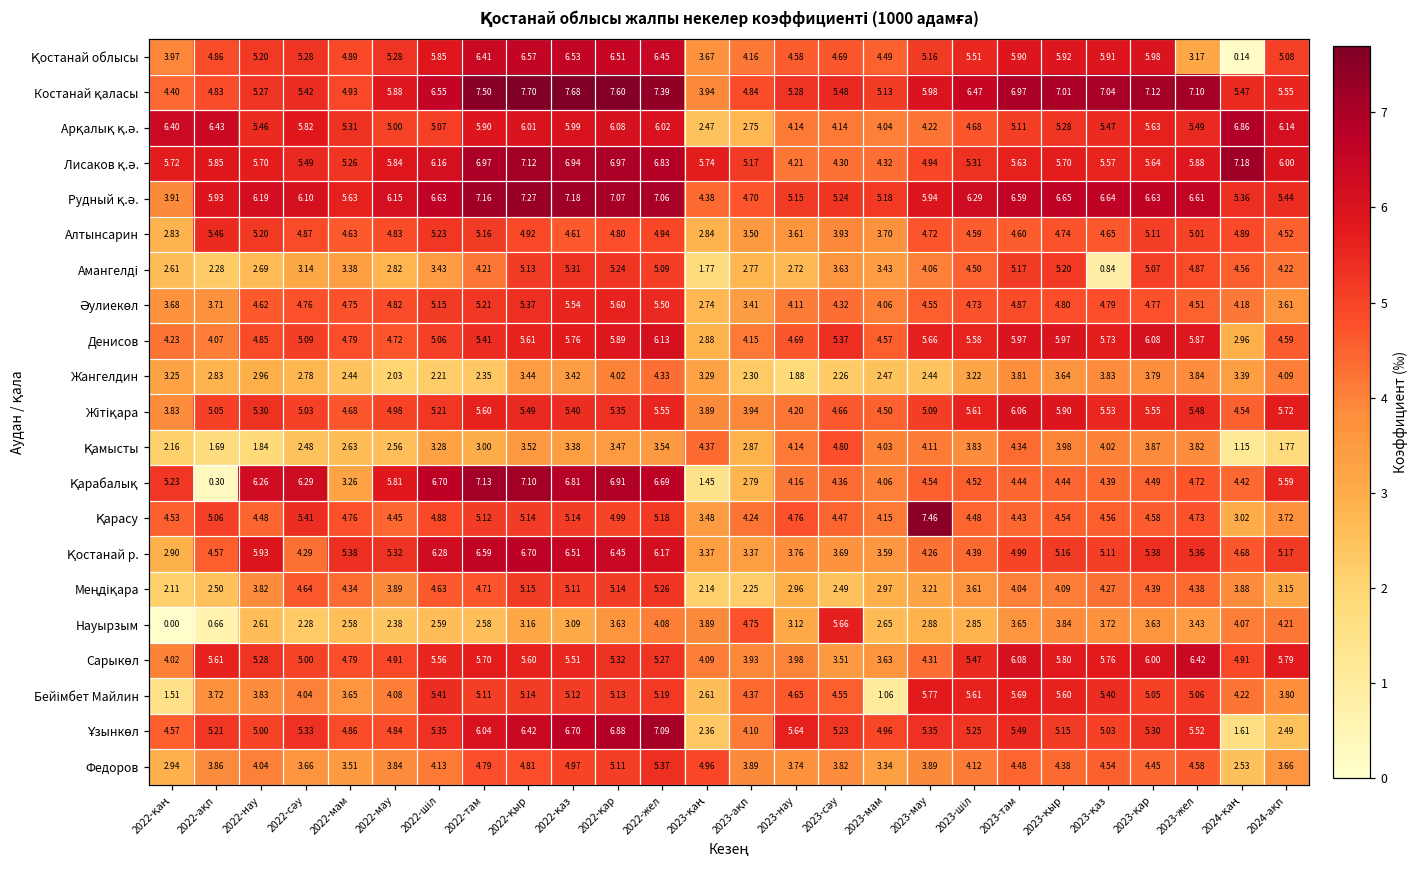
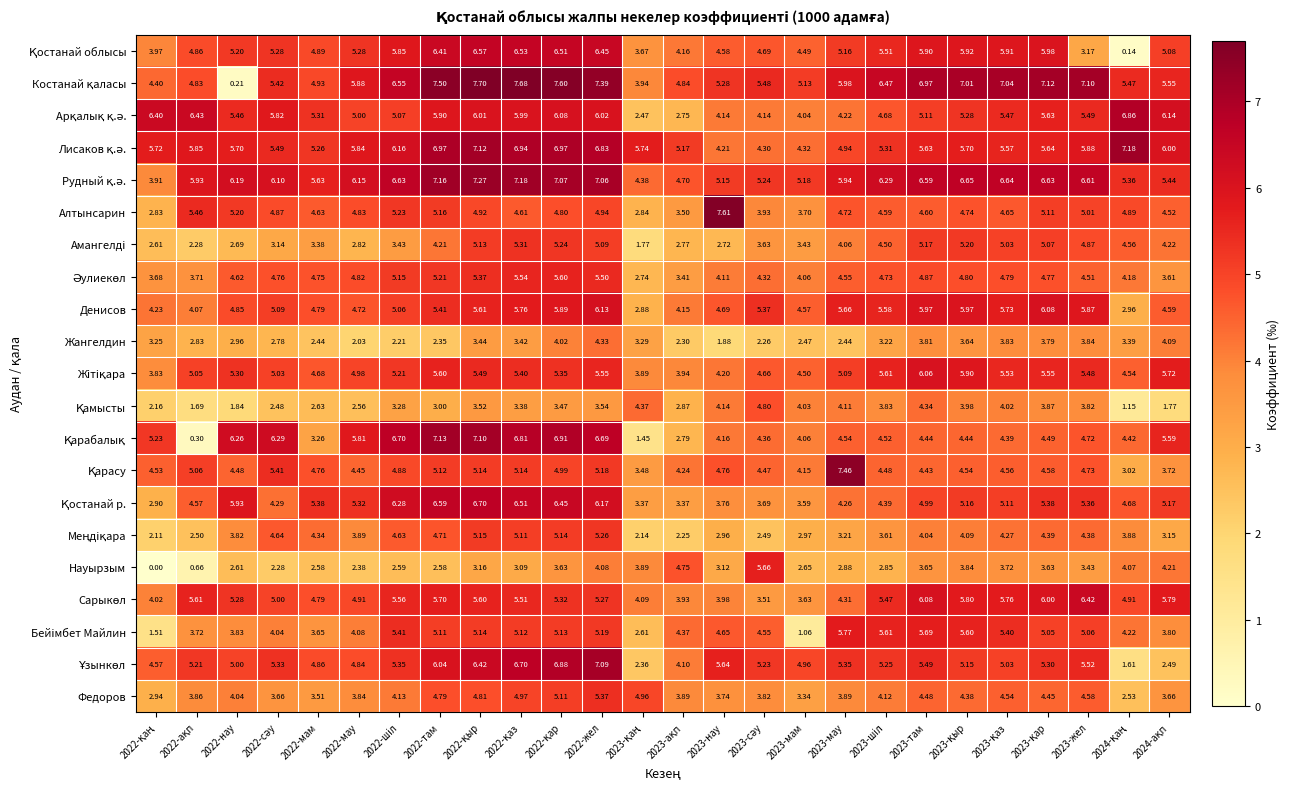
Костанай қаласы, 2022-нау: 5.27 -> 0.21
Алтынсарин, 2023-нау: 3.61 -> 7.61
Амангелді, 2023-қаз: 0.84 -> 5.03
